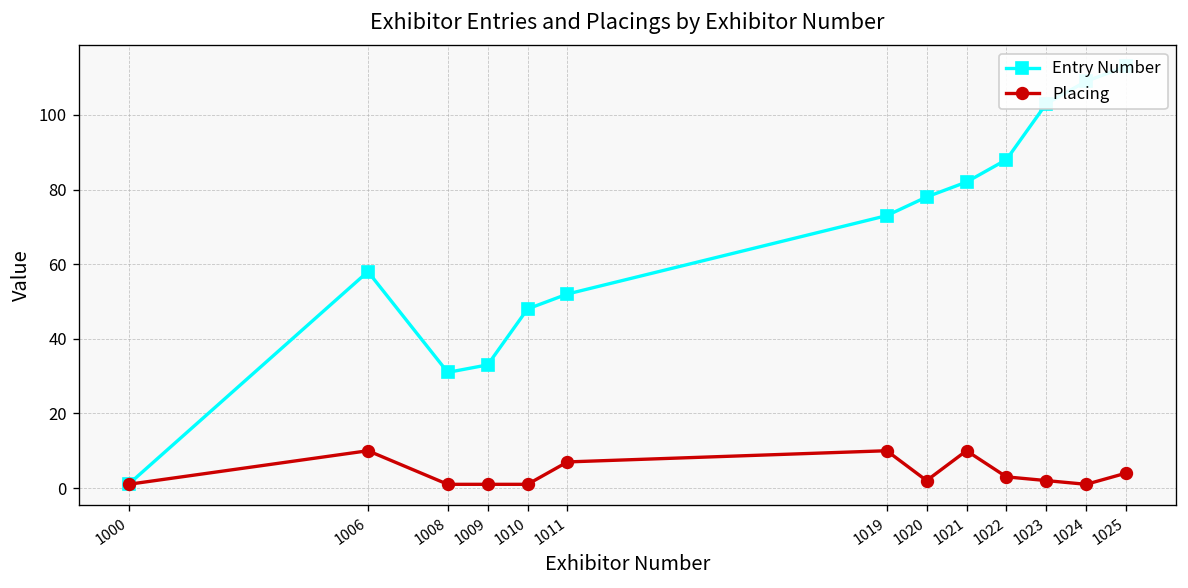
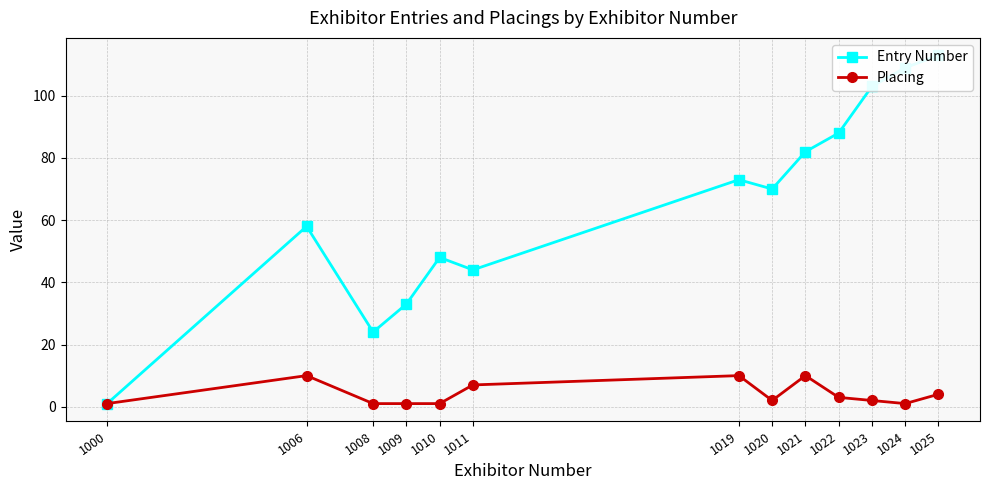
Entry Number, 1008: 31 -> 24
Entry Number, 1011: 52 -> 44
Entry Number, 1020: 78 -> 70
